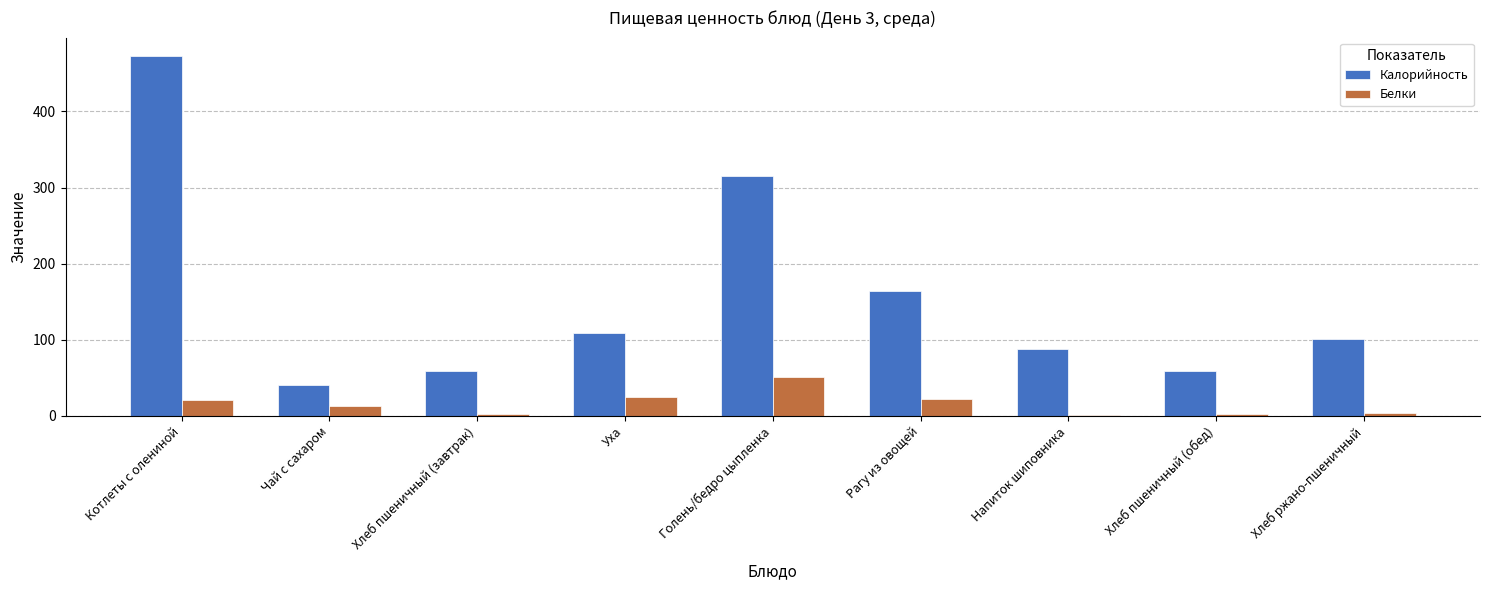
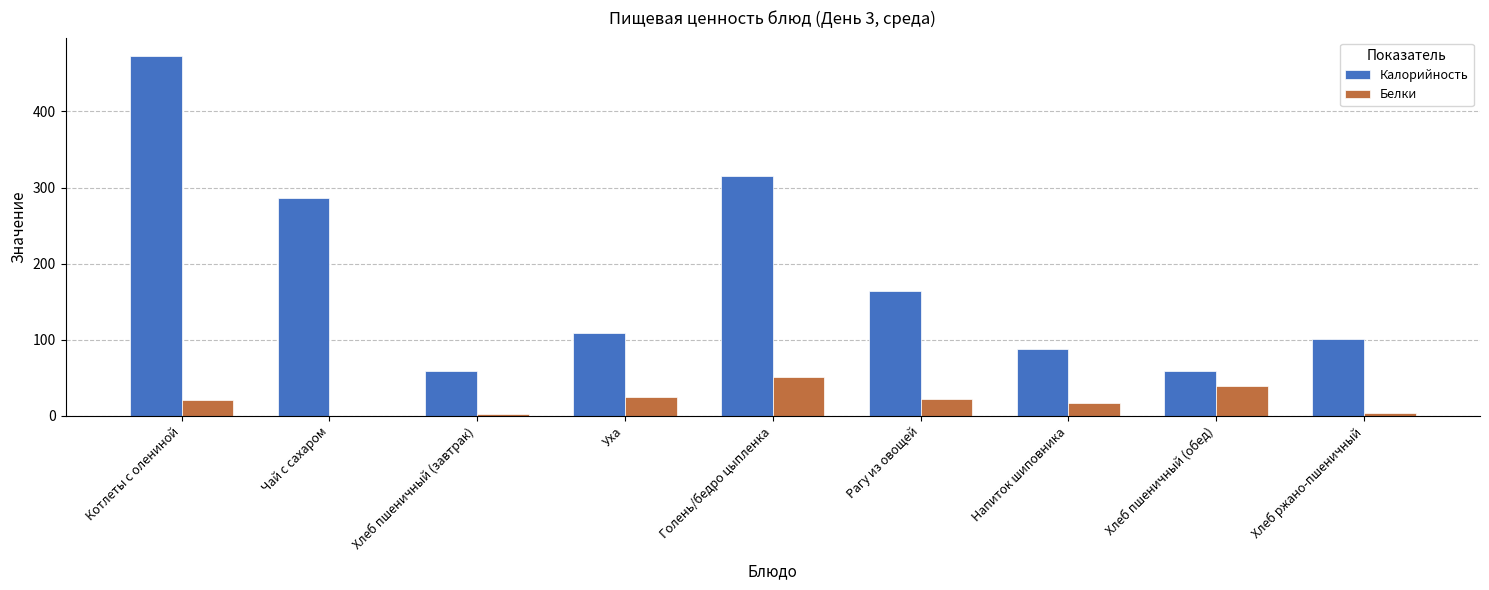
Калорийность, Чай с сахаром: 40 -> 290
Белки, Чай с сахаром: 10 -> 0
Белки, Напиток шиповника: 0 -> 20
Белки, Хлеб пшеничный (обед): 0 -> 40
